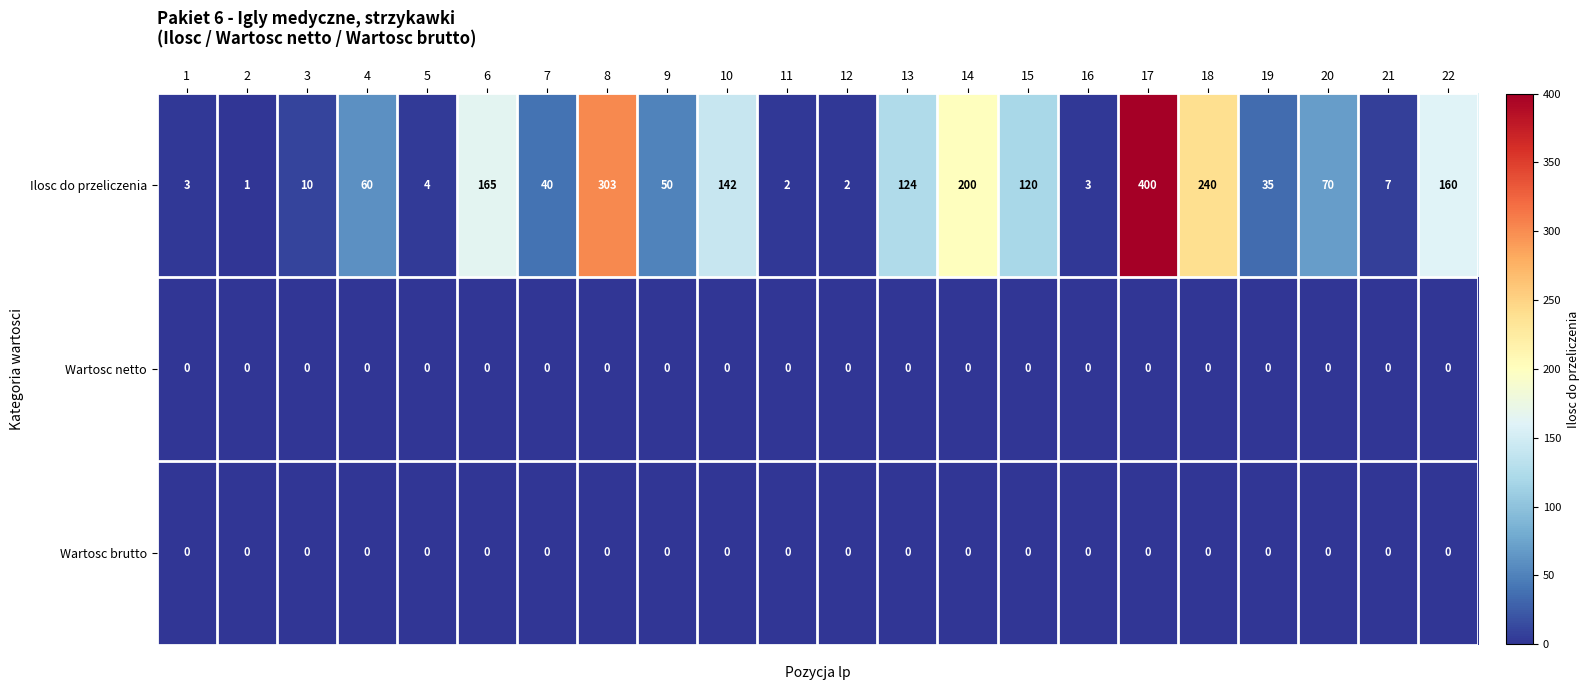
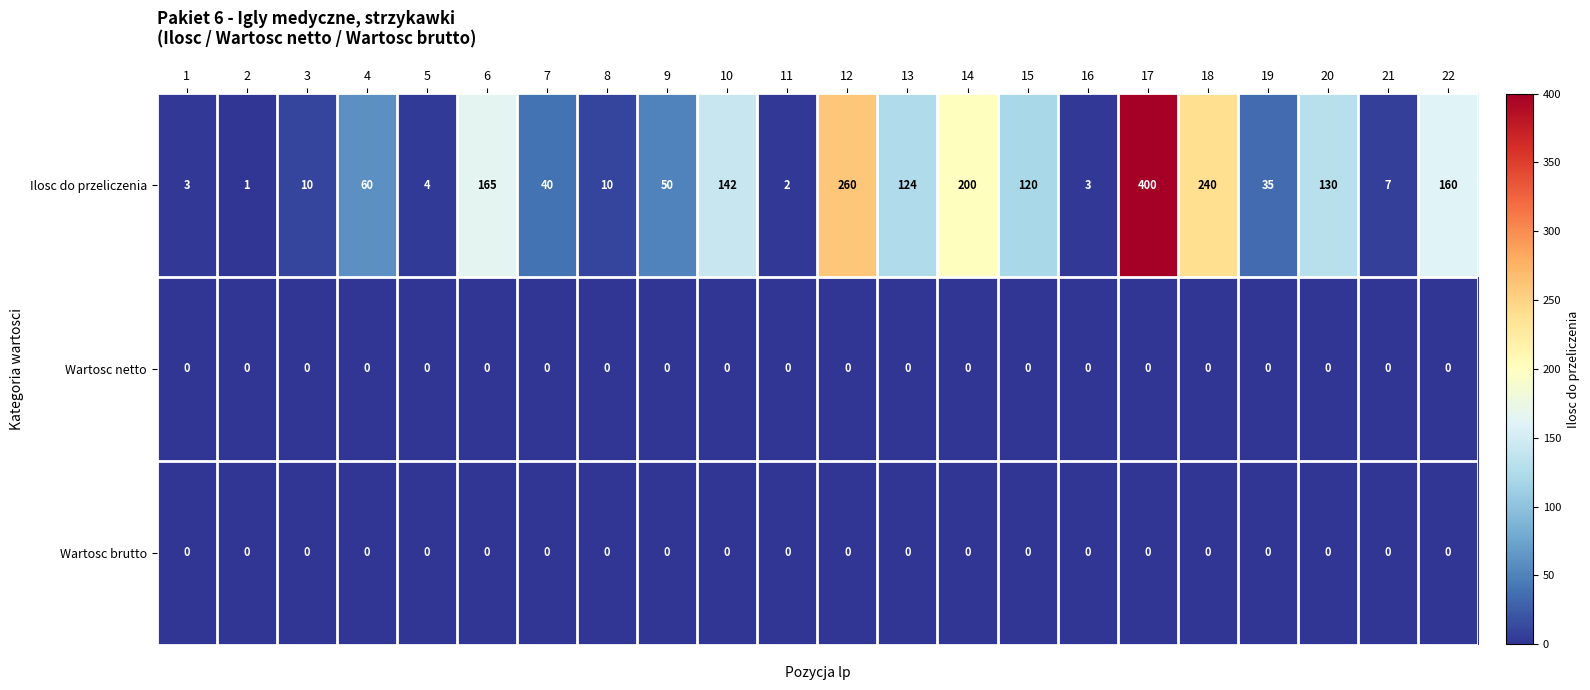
Ilosc do przeliczenia, 8: 303 -> 10
Ilosc do przeliczenia, 12: 2 -> 260
Ilosc do przeliczenia, 20: 70 -> 130
